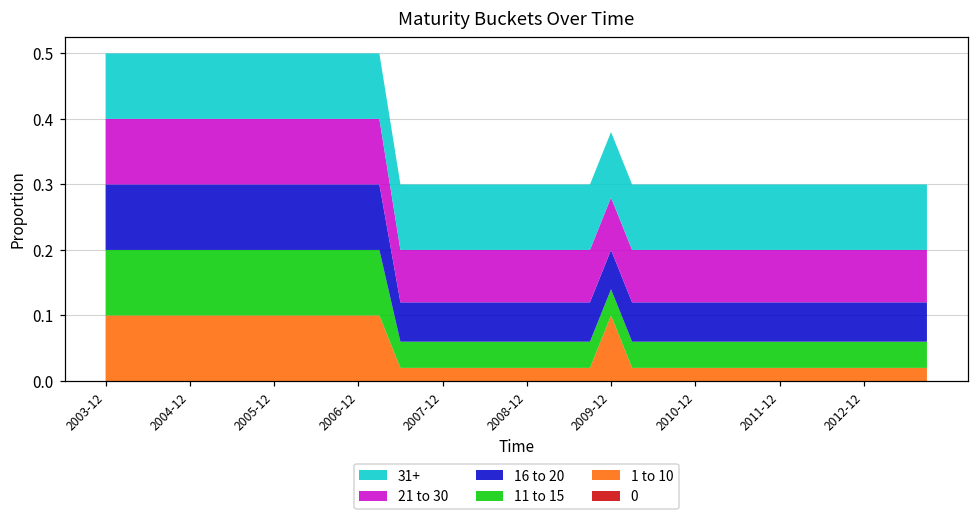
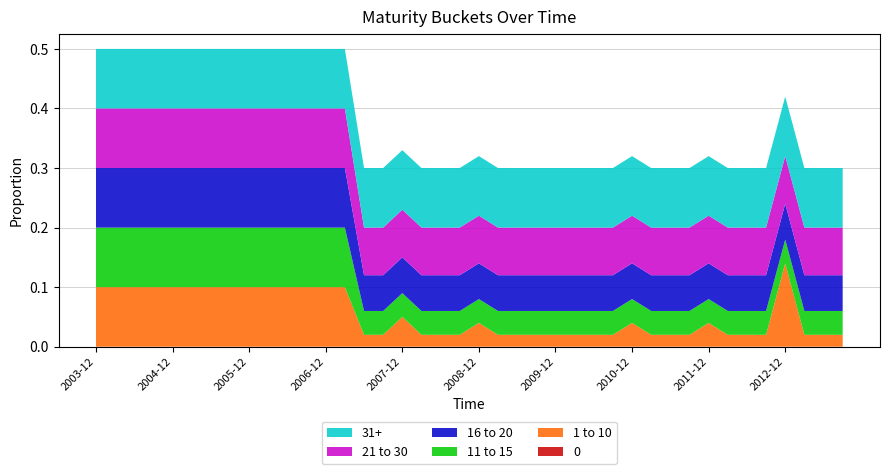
1 to 10, 2007-12: 0.02 -> 0.05
1 to 10, 2008-12: 0.02 -> 0.04
1 to 10, 2009-12: 0.10 -> 0.02
1 to 10, 2010-12: 0.02 -> 0.04
1 to 10, 2011-12: 0.02 -> 0.04
1 to 10, 2012-12: 0.02 -> 0.14
